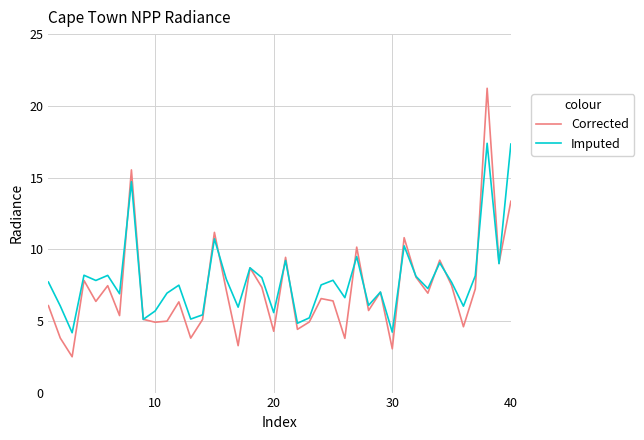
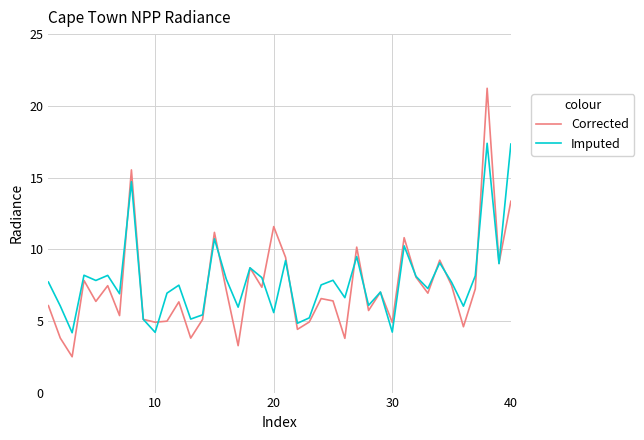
Imputed, 10: 5.7 -> 4.2
Corrected, 20: 4.3 -> 11.6
Corrected, 30: 3.1 -> 4.9
